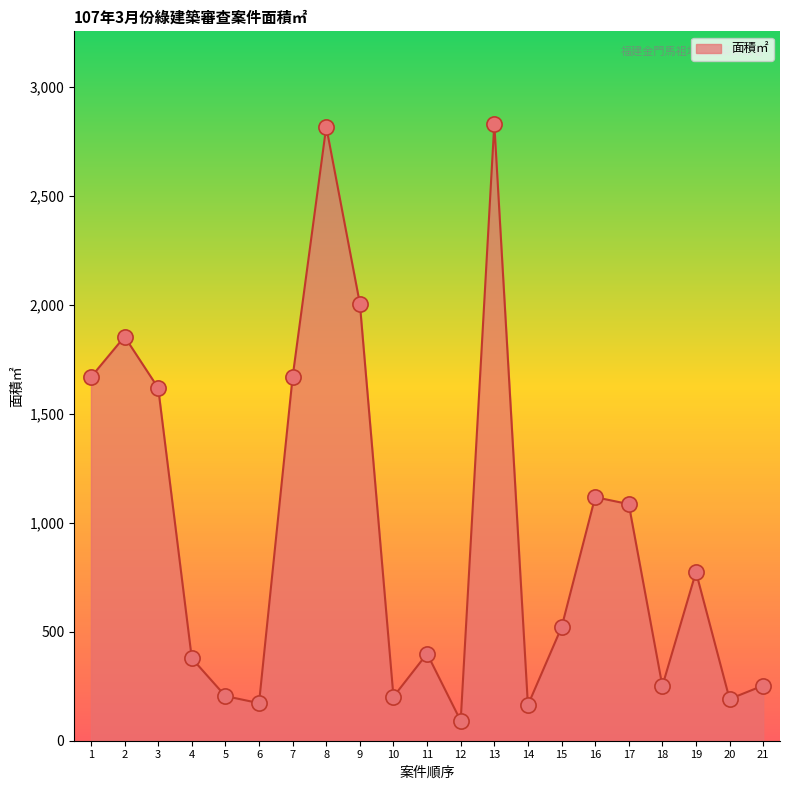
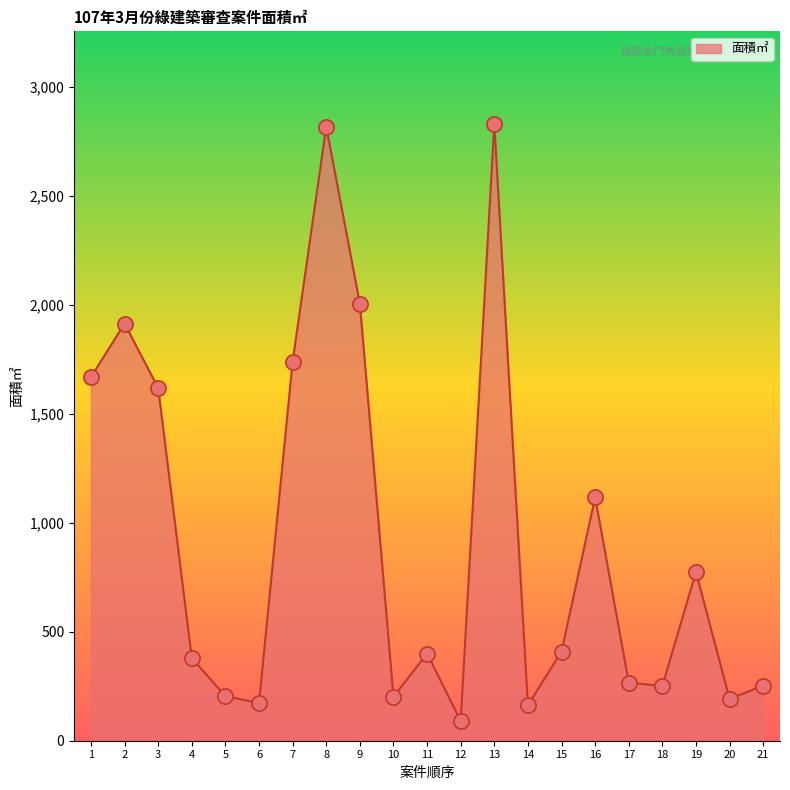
2: 1,850 -> 1,910
7: 1,670 -> 1,740
15: 520 -> 410
17: 1,090 -> 270
